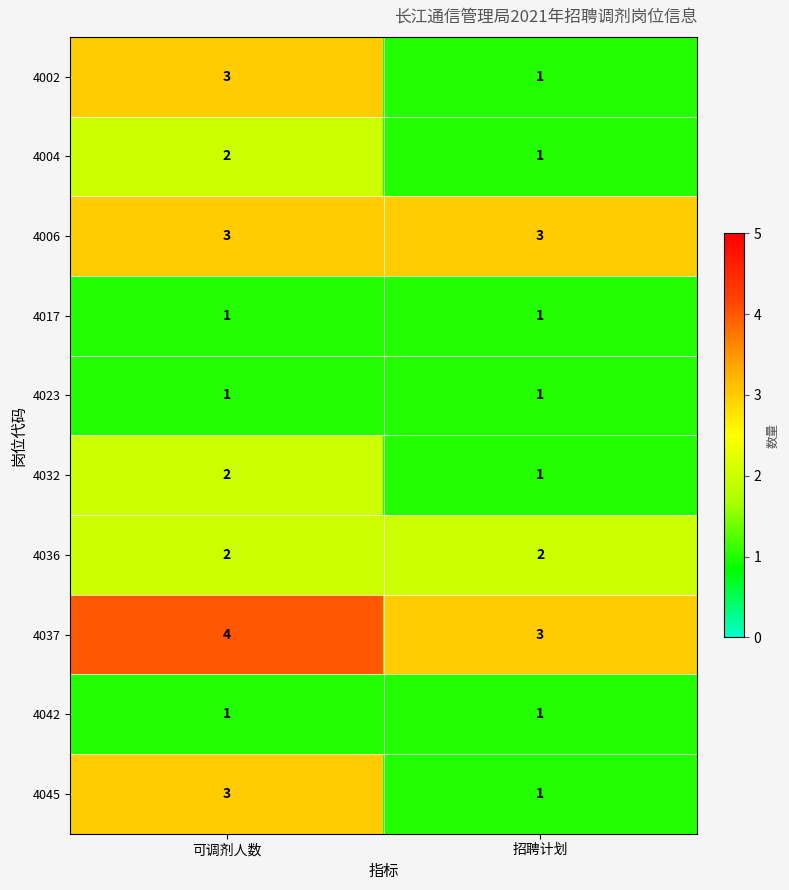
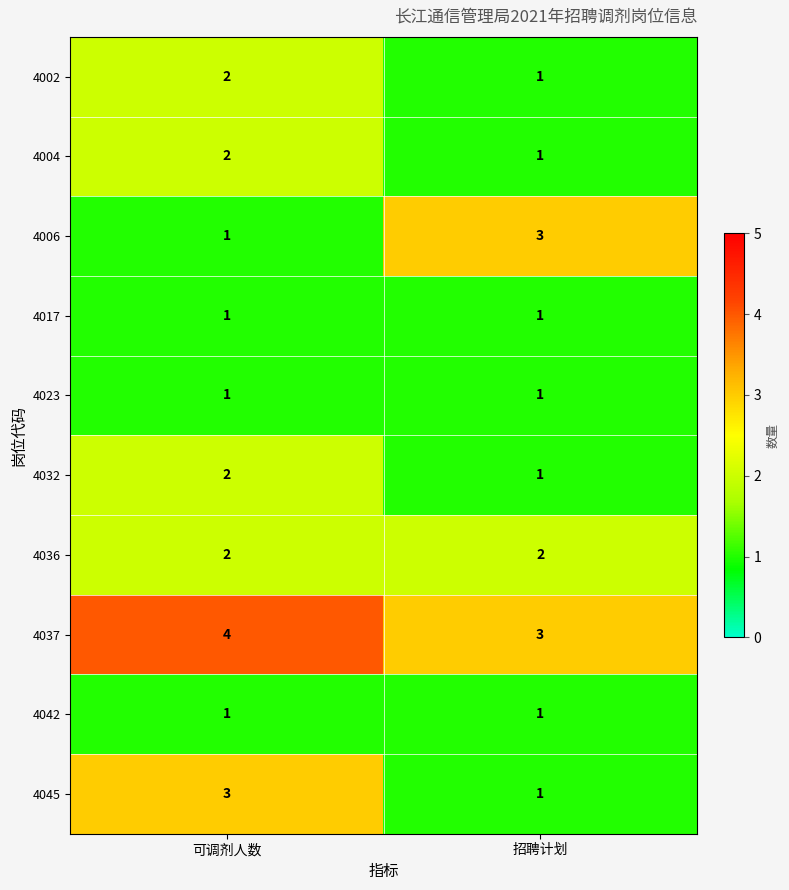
4002, 可调剂人数: 3 -> 2
4006, 可调剂人数: 3 -> 1
